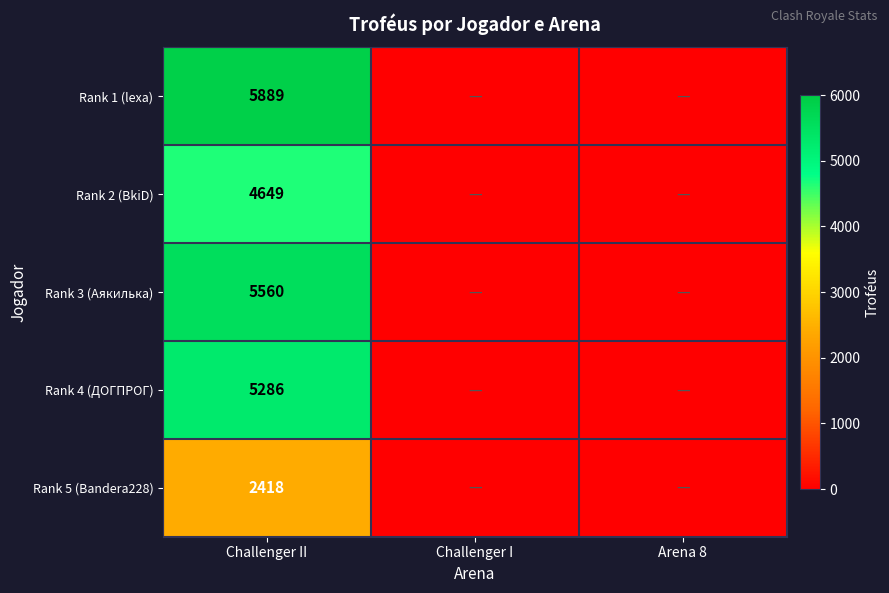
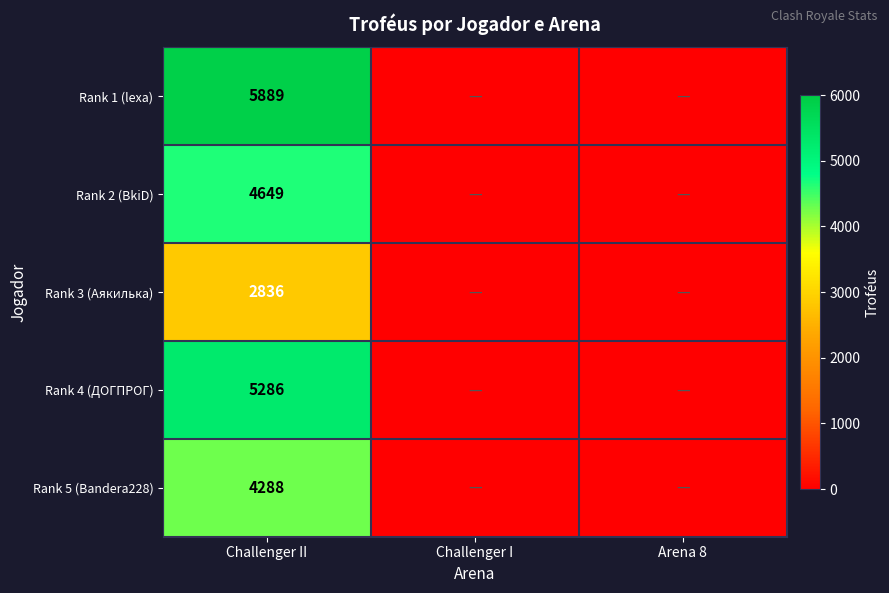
Rank 3 (Аякилька), Challenger II: 5560 -> 2836
Rank 5 (Bandera228), Challenger II: 2418 -> 4288
